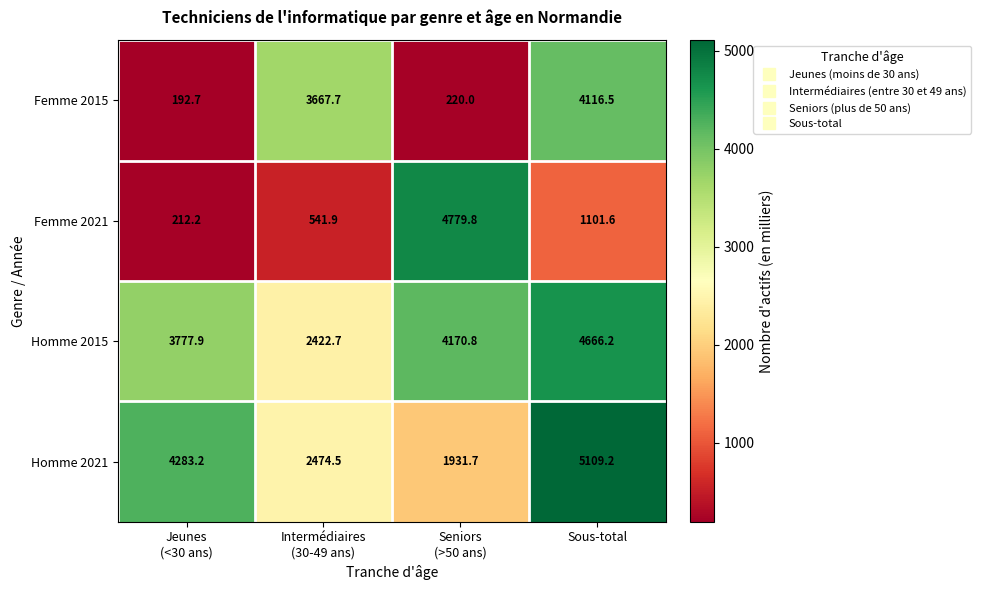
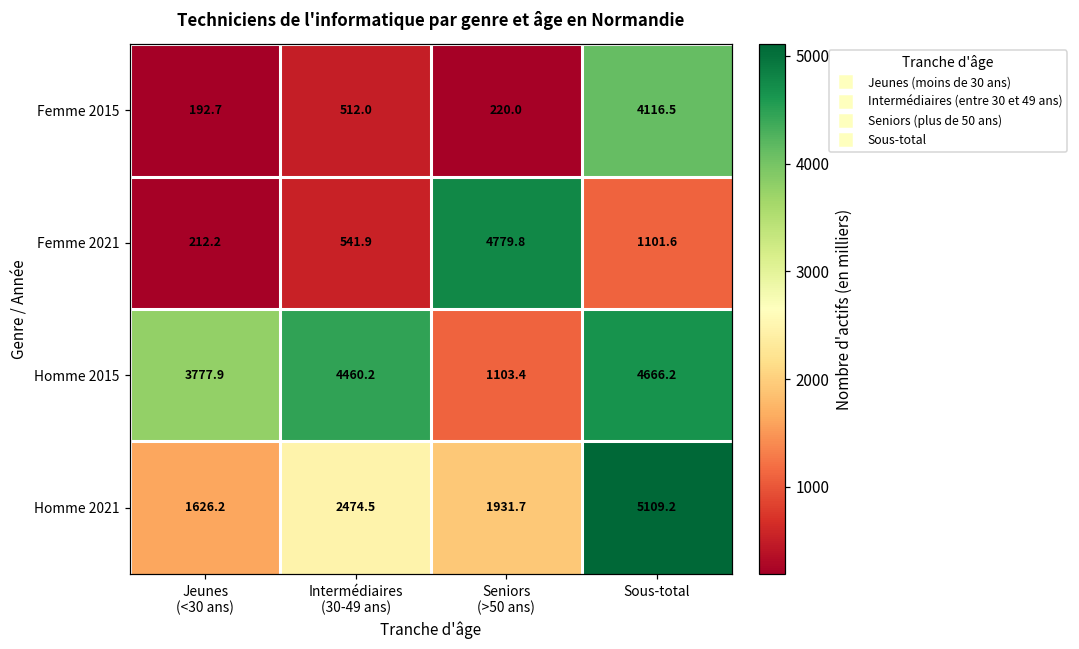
Femme 2015, Intermédiaires (30-49 ans): 3667.7 -> 512.0
Homme 2015, Intermédiaires (30-49 ans): 2422.7 -> 4460.2
Homme 2015, Seniors (>50 ans): 4170.8 -> 1103.4
Homme 2021, Jeunes (<30 ans): 4283.2 -> 1626.2
